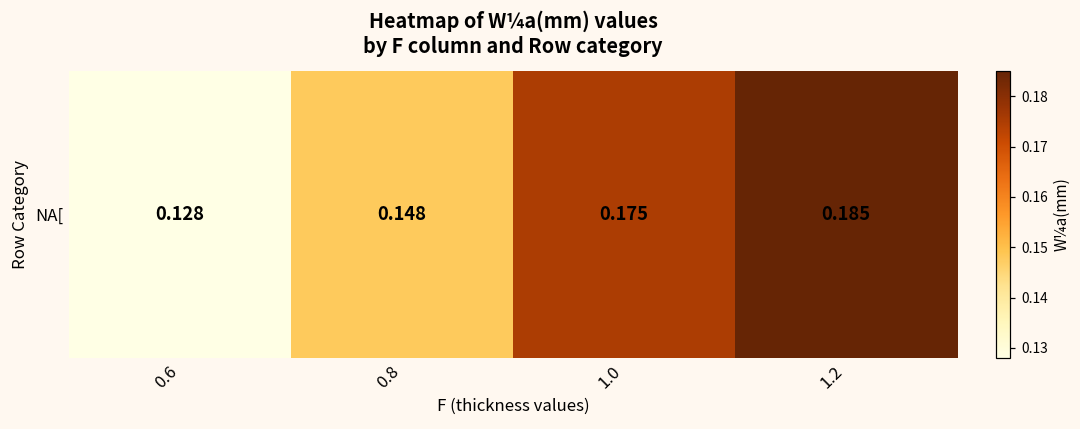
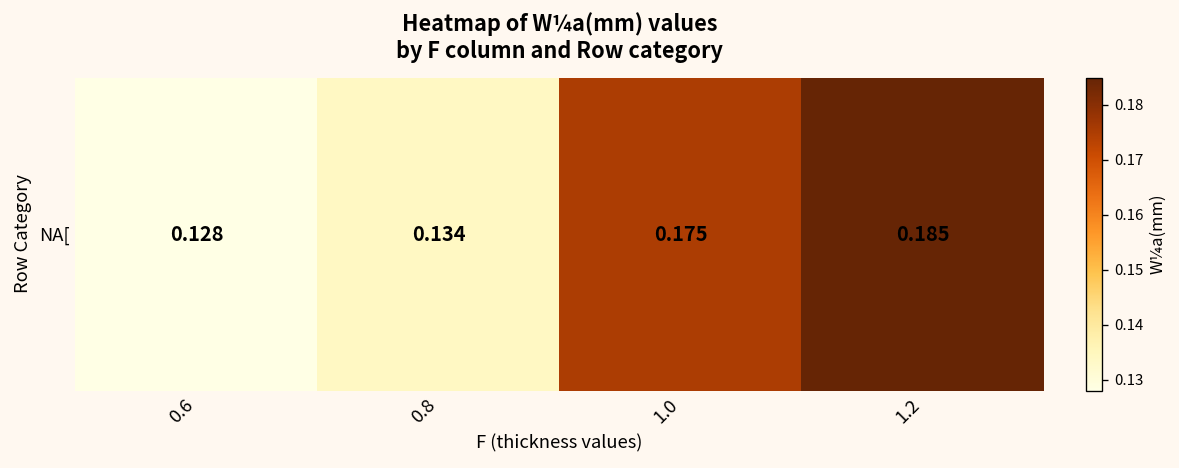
NA[, 0.8: 0.148 -> 0.134
